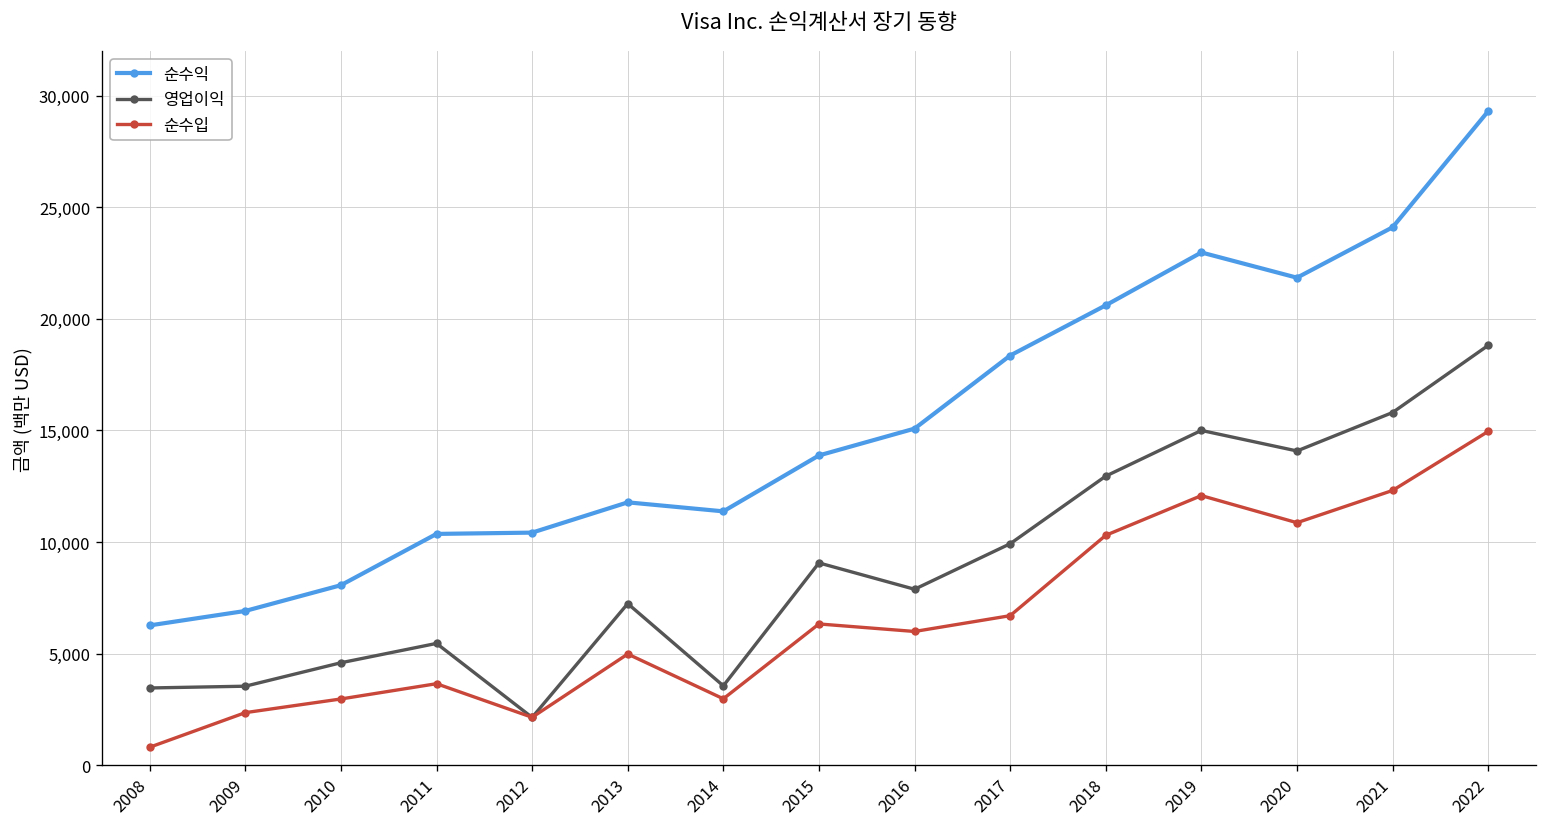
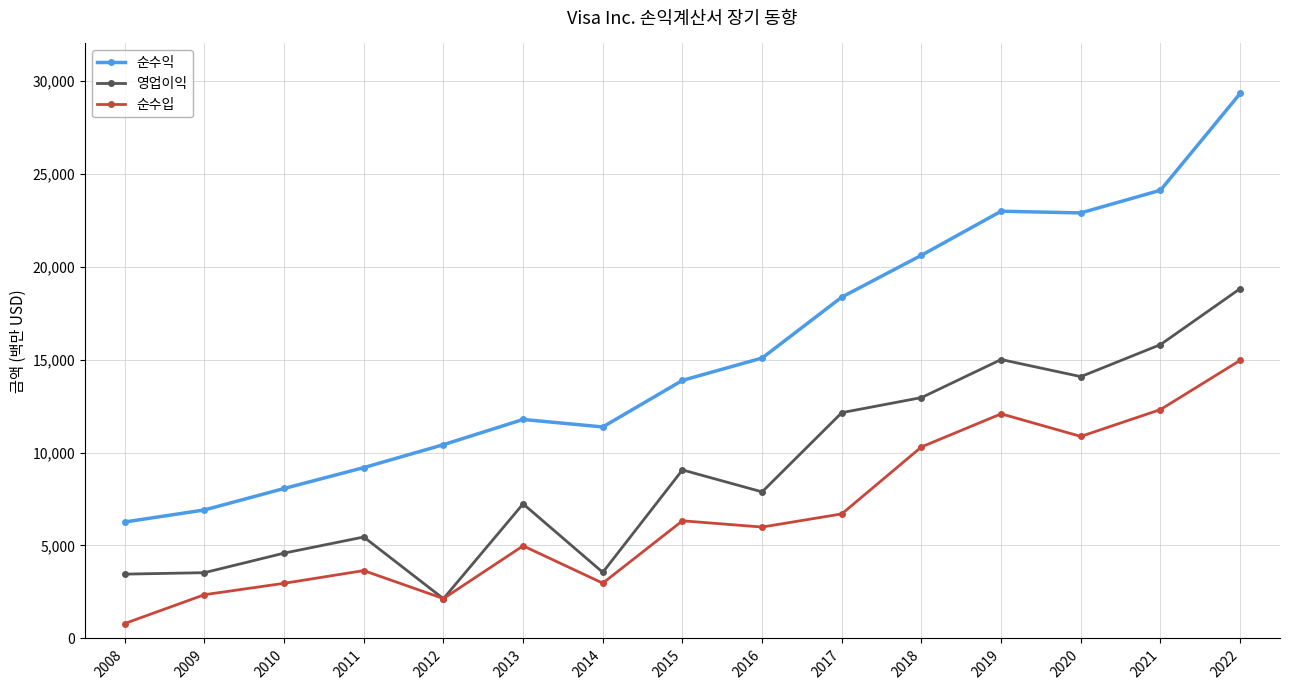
순수익, 2011: 10,400 -> 9,200
영업이익, 2017: 9,900 -> 12,100
순수익, 2020: 21,800 -> 22,900
